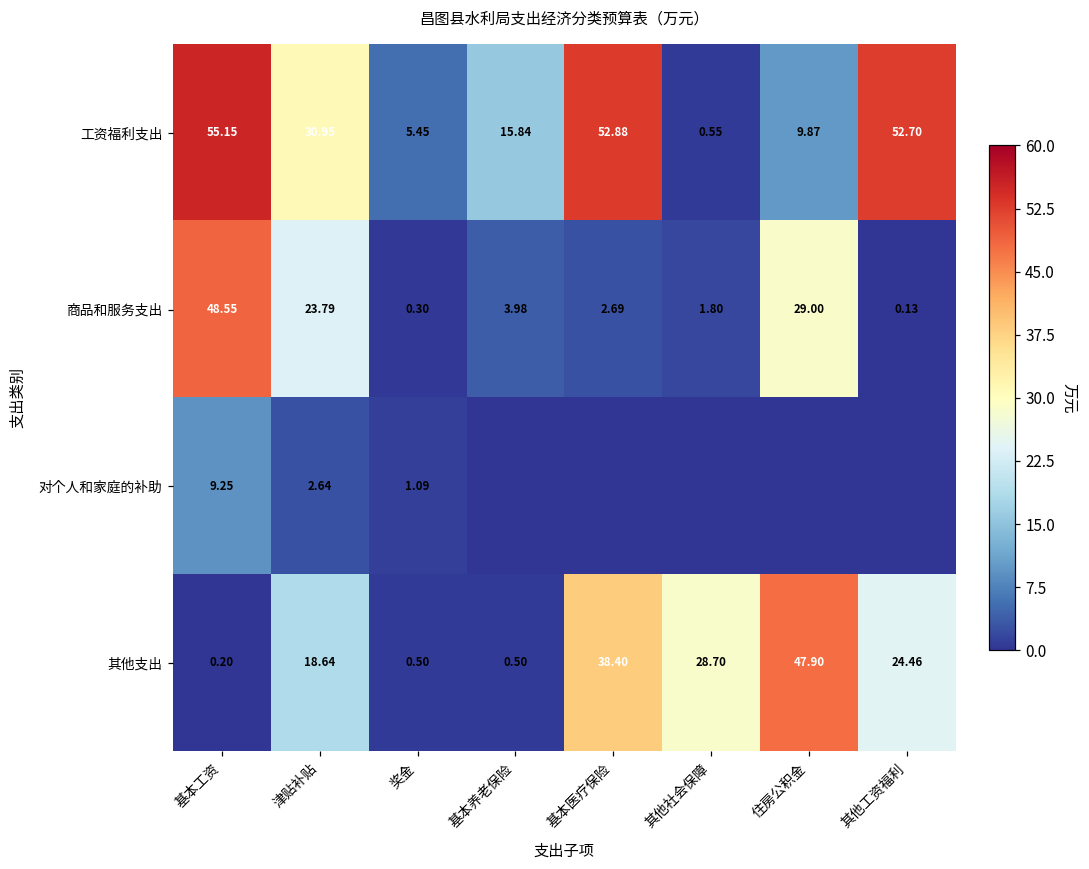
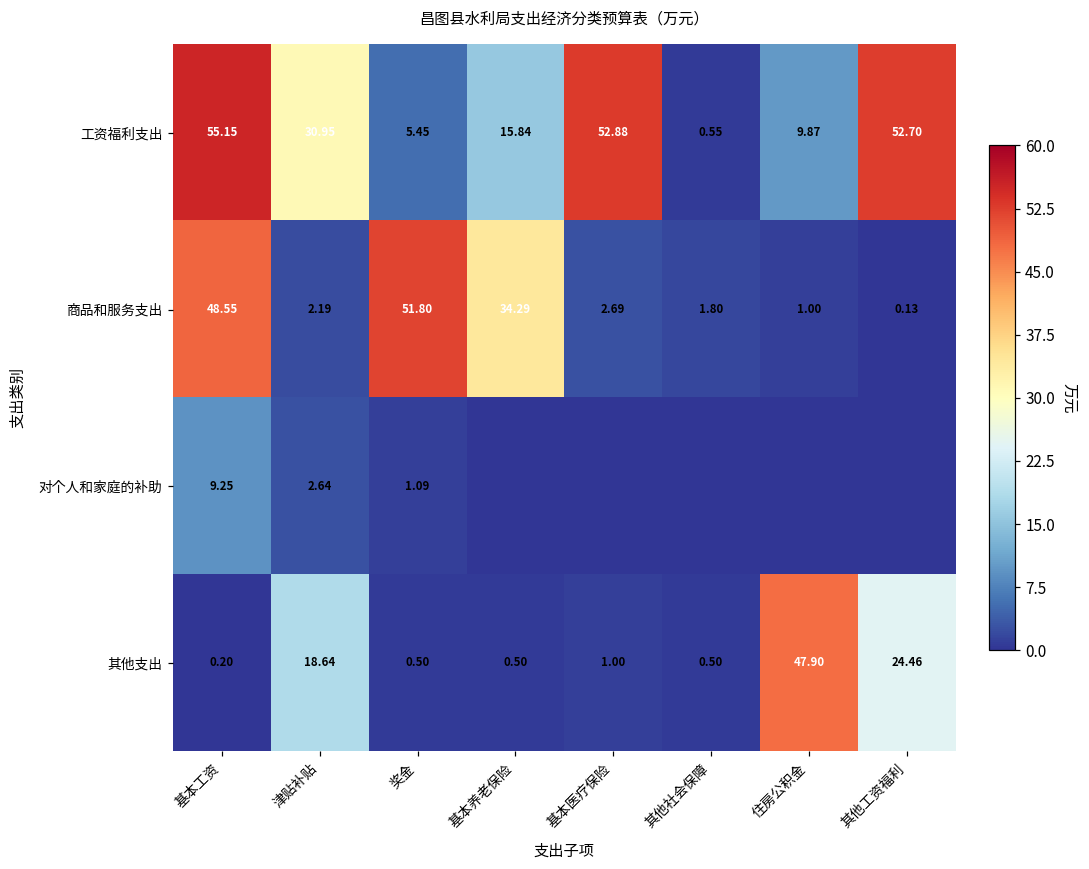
商品和服务支出, 津贴补贴: 23.79 -> 2.19
商品和服务支出, 奖金: 0.30 -> 51.80
商品和服务支出, 基本养老保险: 3.98 -> 34.29
商品和服务支出, 住房公积金: 29.00 -> 1.00
其他支出, 基本医疗保险: 38.40 -> 1.00
其他支出, 其他社会保障: 28.70 -> 0.50
